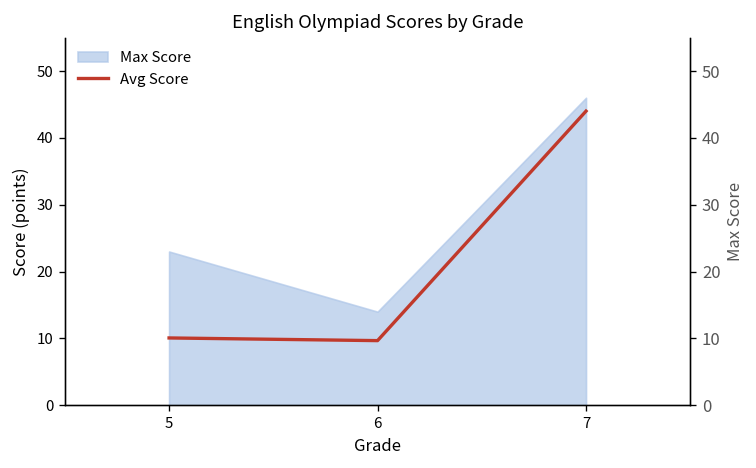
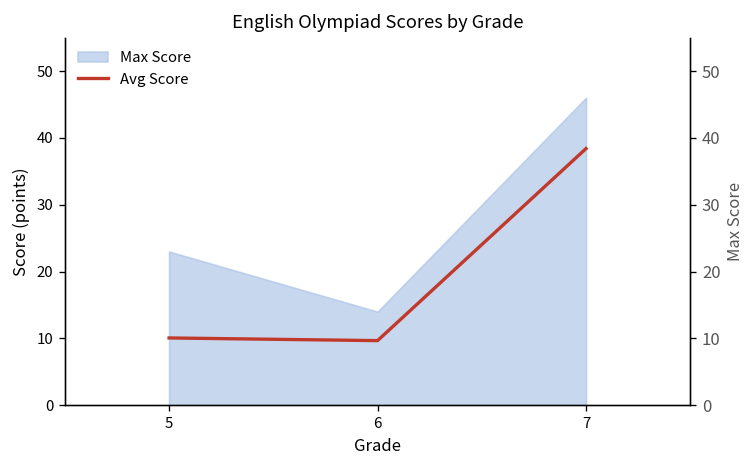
Avg Score, 7: 44 -> 38
